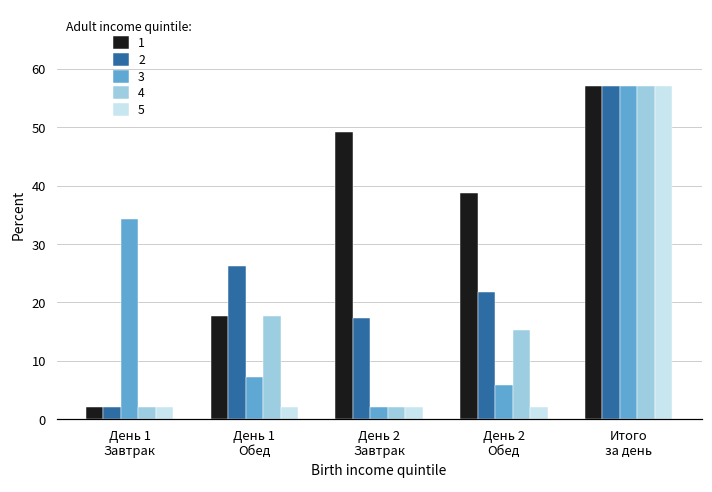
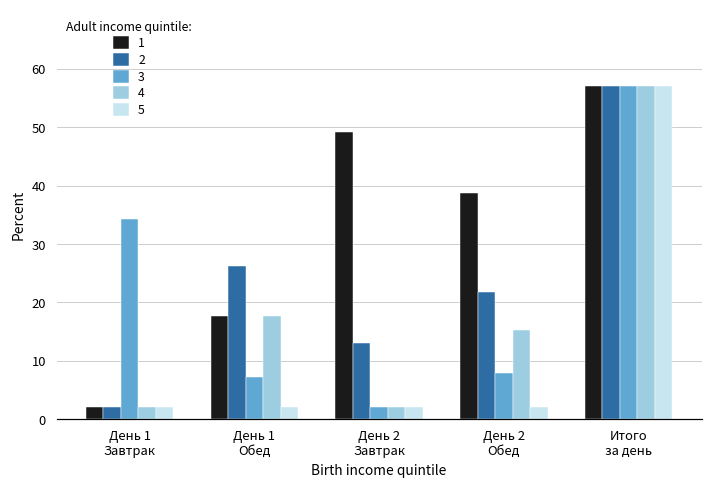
2, День 2 Завтрак: 17 -> 13
3, День 2 Обед: 6 -> 8
